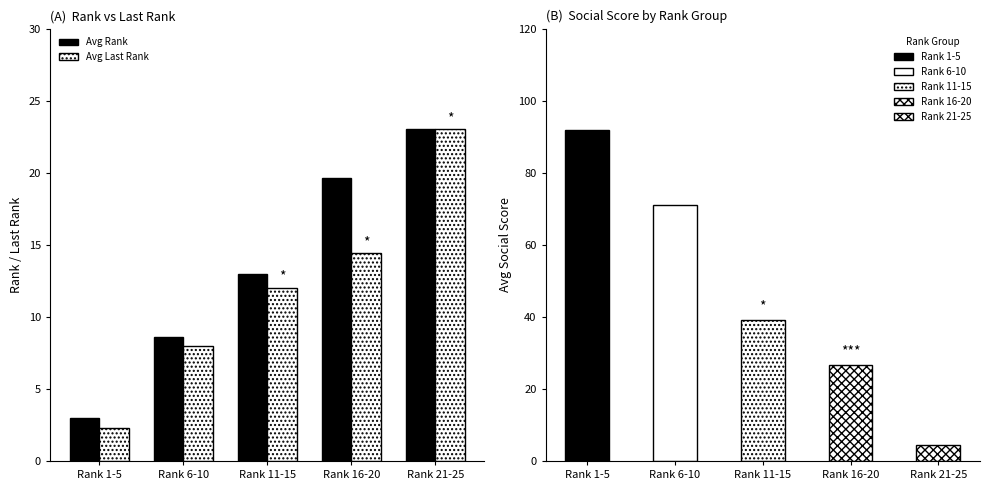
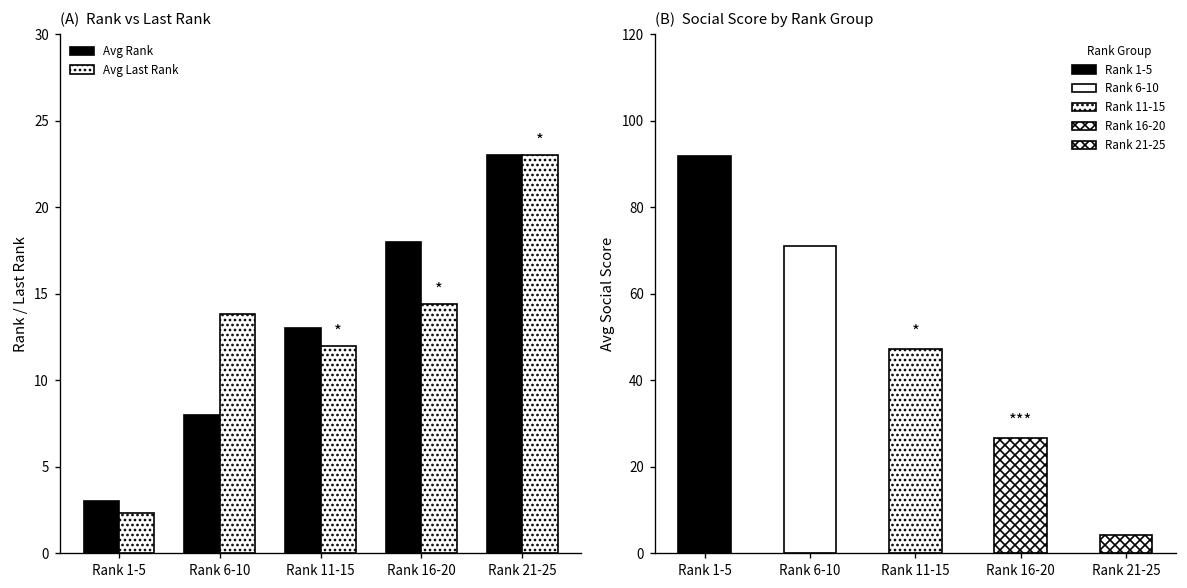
(A) Rank vs Last Rank, Avg Rank, Rank 6-10: 8.6 -> 8.0
(A) Rank vs Last Rank, Avg Last Rank, Rank 6-10: 8.0 -> 13.8
(A) Rank vs Last Rank, Avg Rank, Rank 16-20: 19.6 -> 18.0
(B) Social Score by Rank Group, Rank 11-15: 39 -> 47
